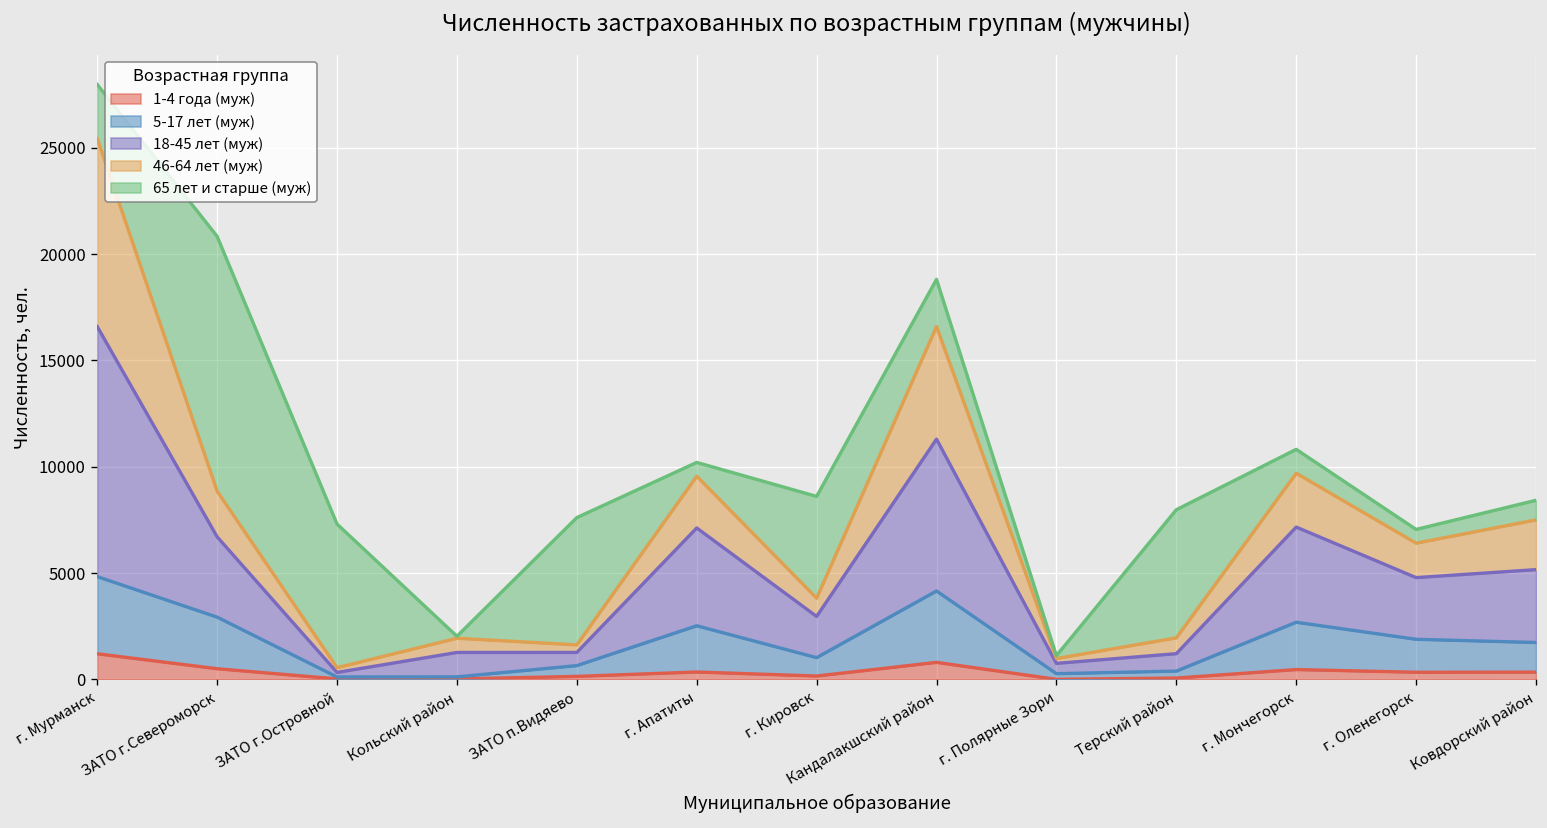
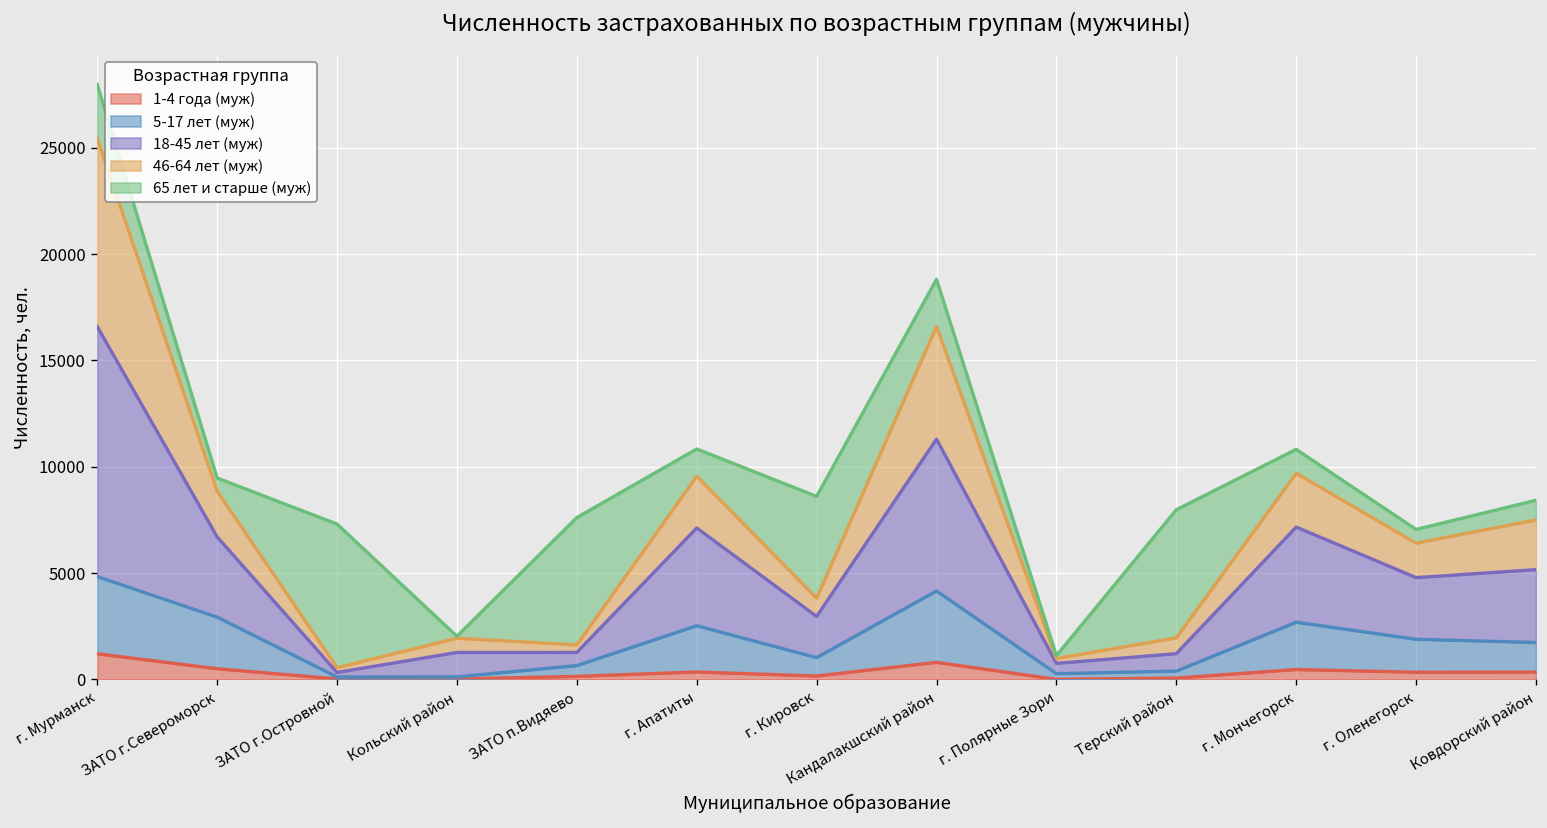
65 лет и старше (муж), ЗАТО г.Североморск: 12000 -> 600
65 лет и старше (муж), г. Апатиты: 600 -> 1300
